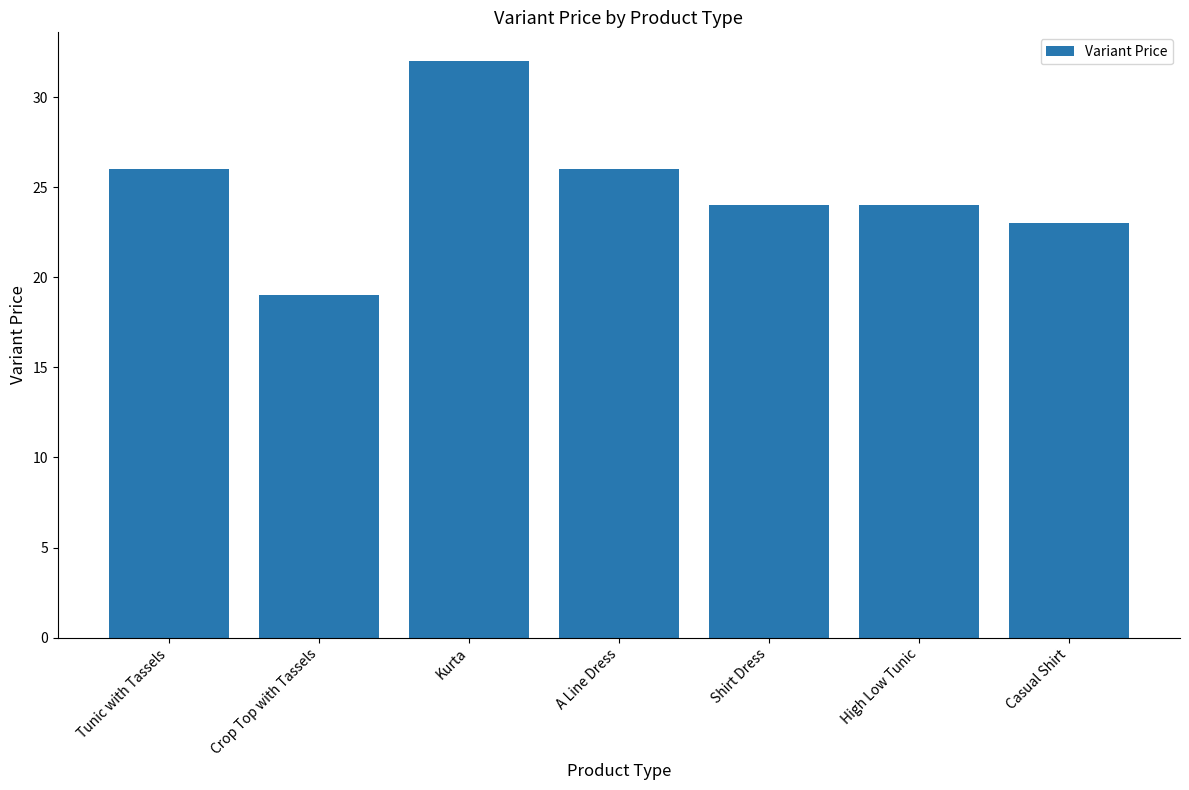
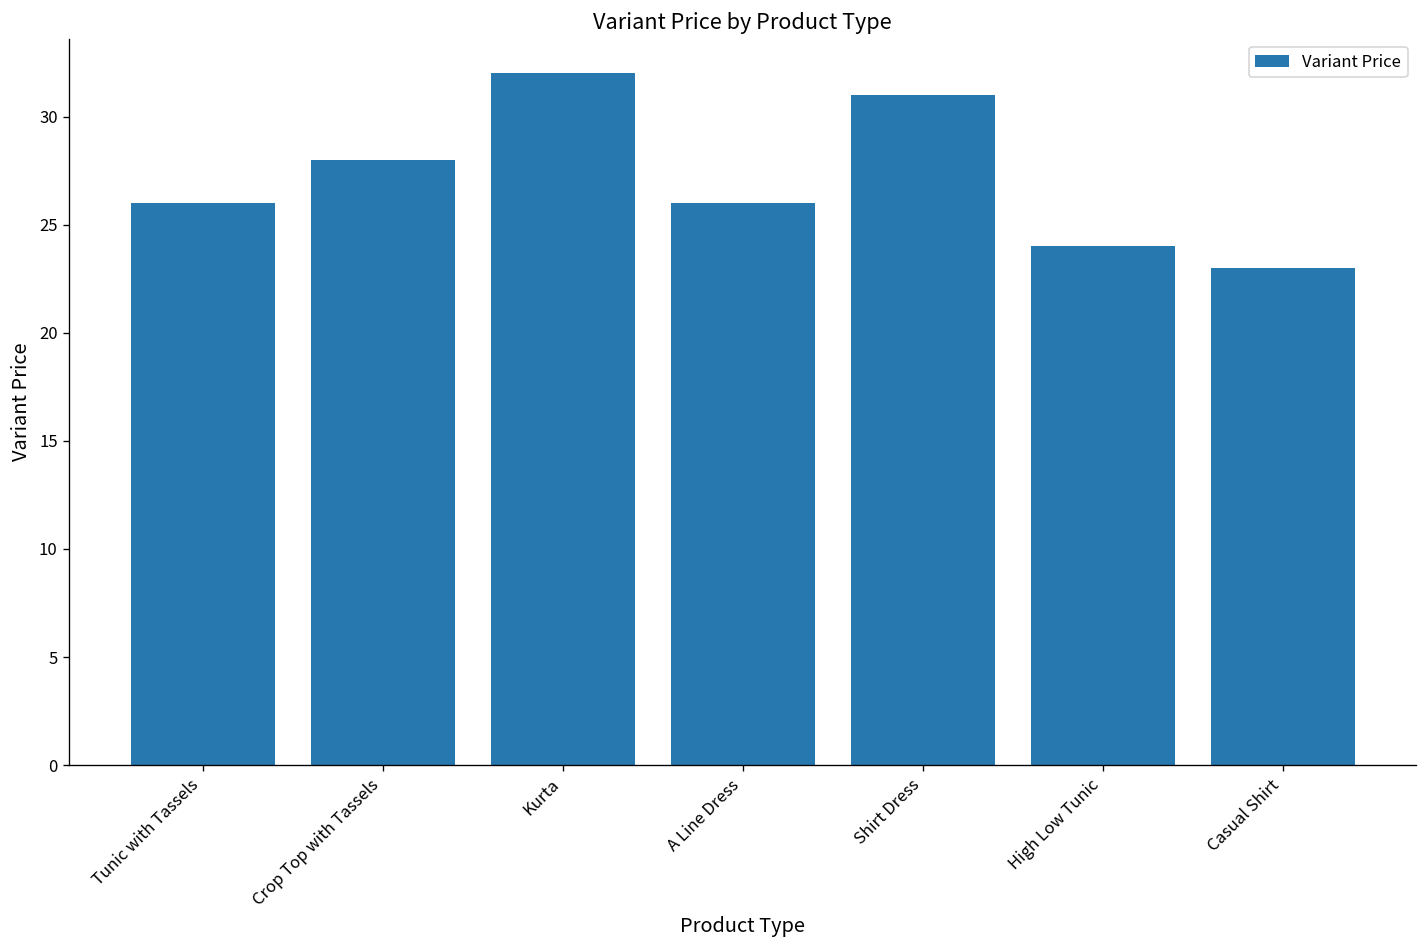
Crop Top with Tassels: 19 -> 28
Shirt Dress: 24 -> 31
